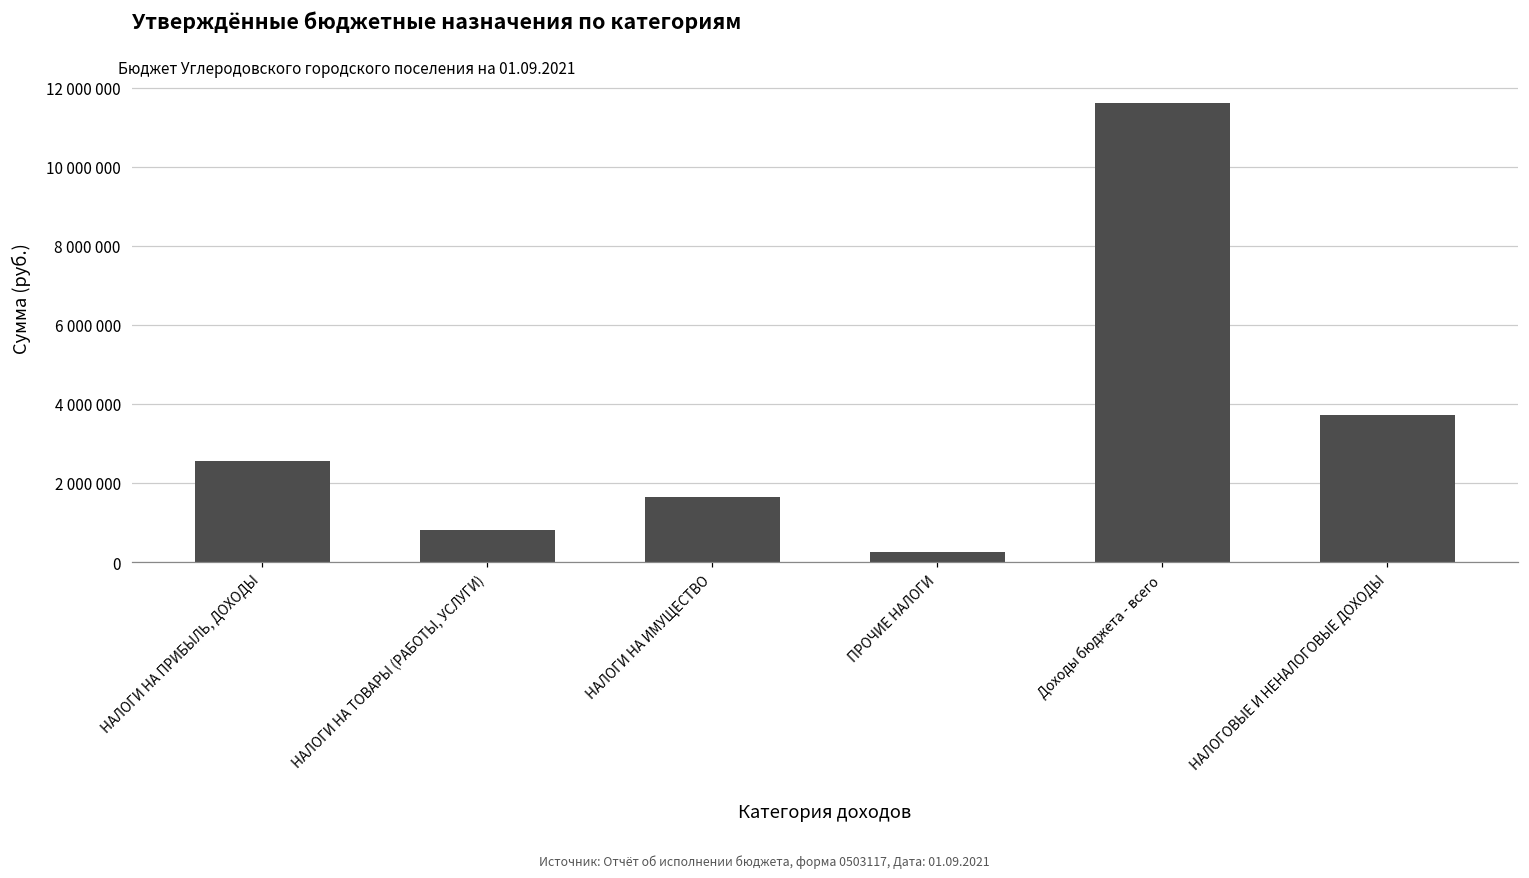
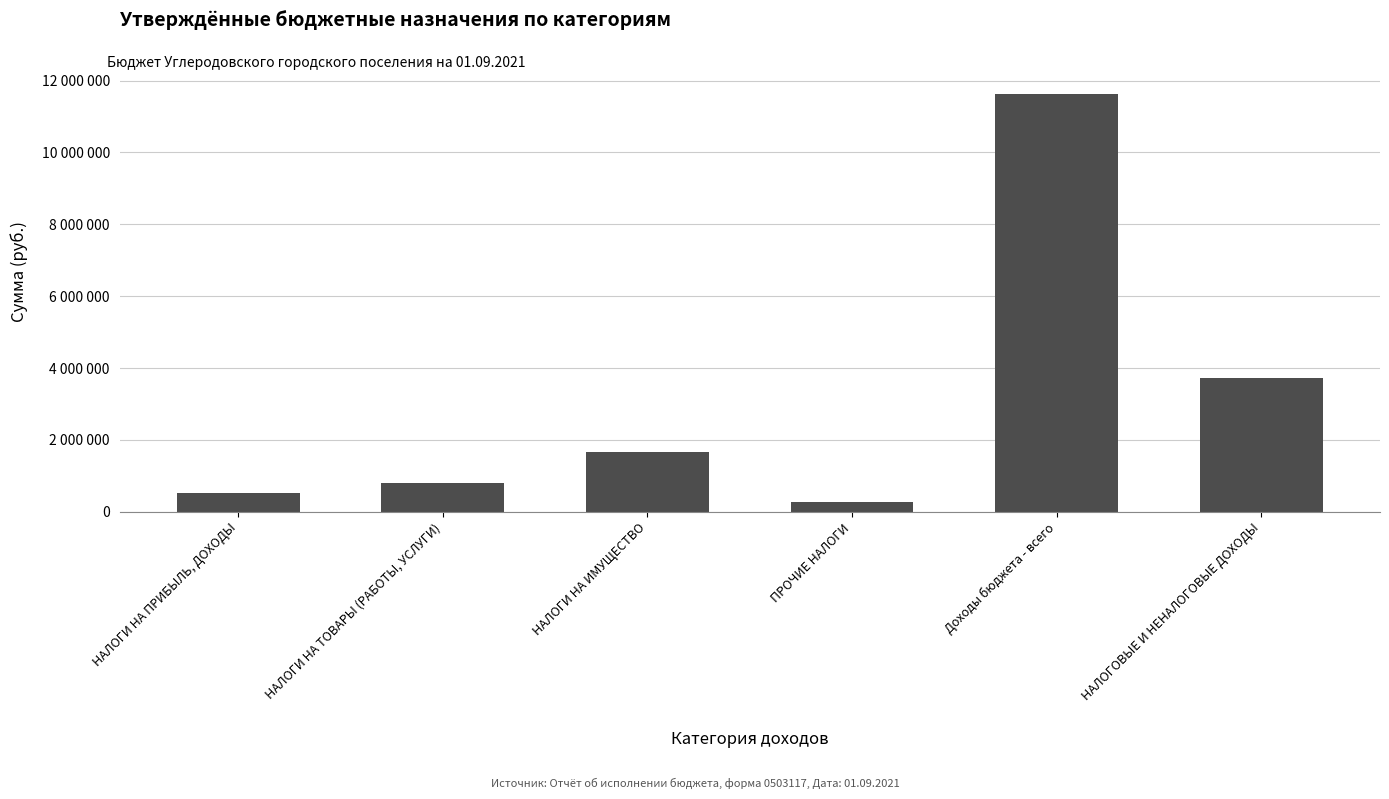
НАЛОГИ НА ПРИБЫЛЬ, ДОХОДЫ: 2500000 -> 500000
